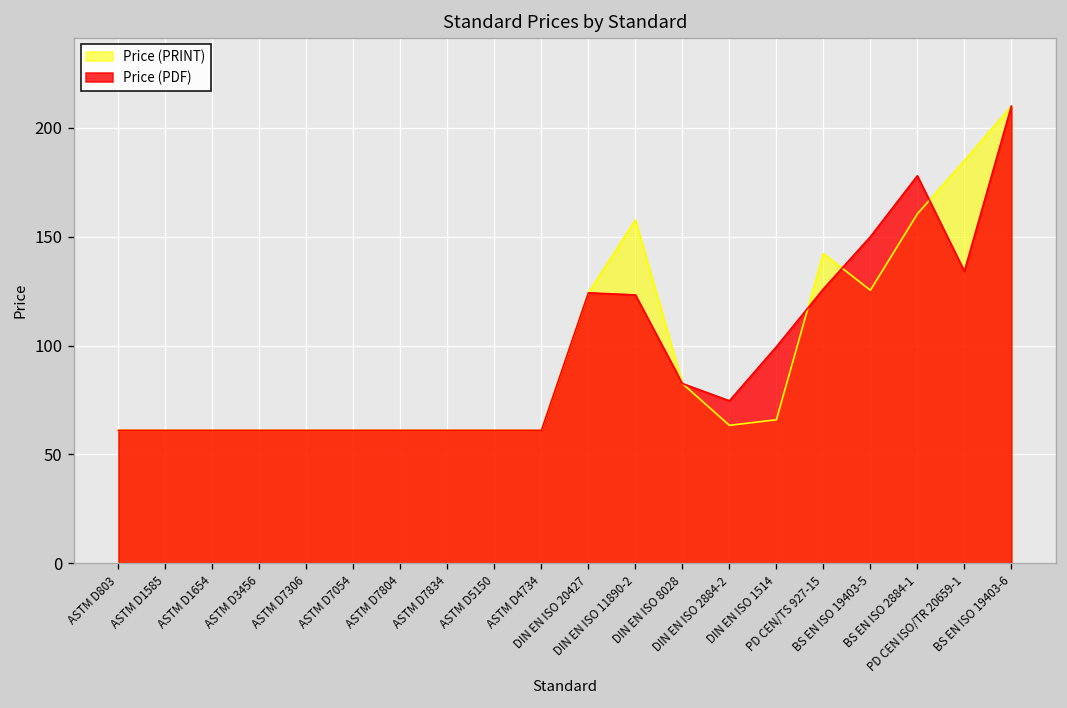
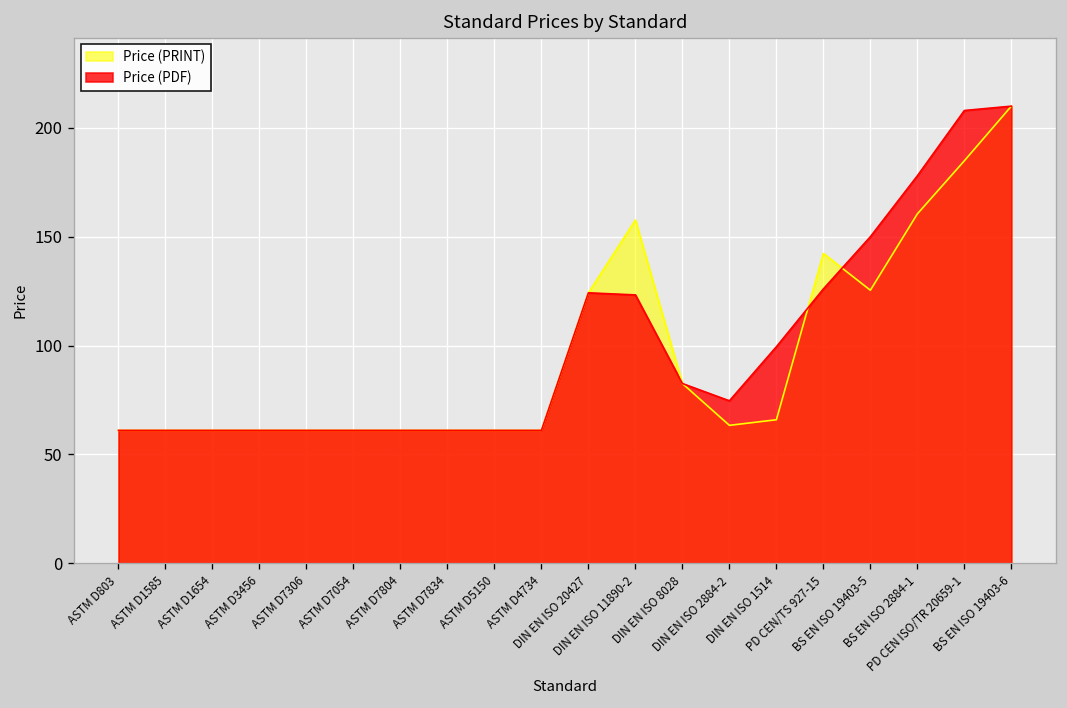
Price (PDF), PD CEN ISO/TR 20659-1: 134 -> 208
